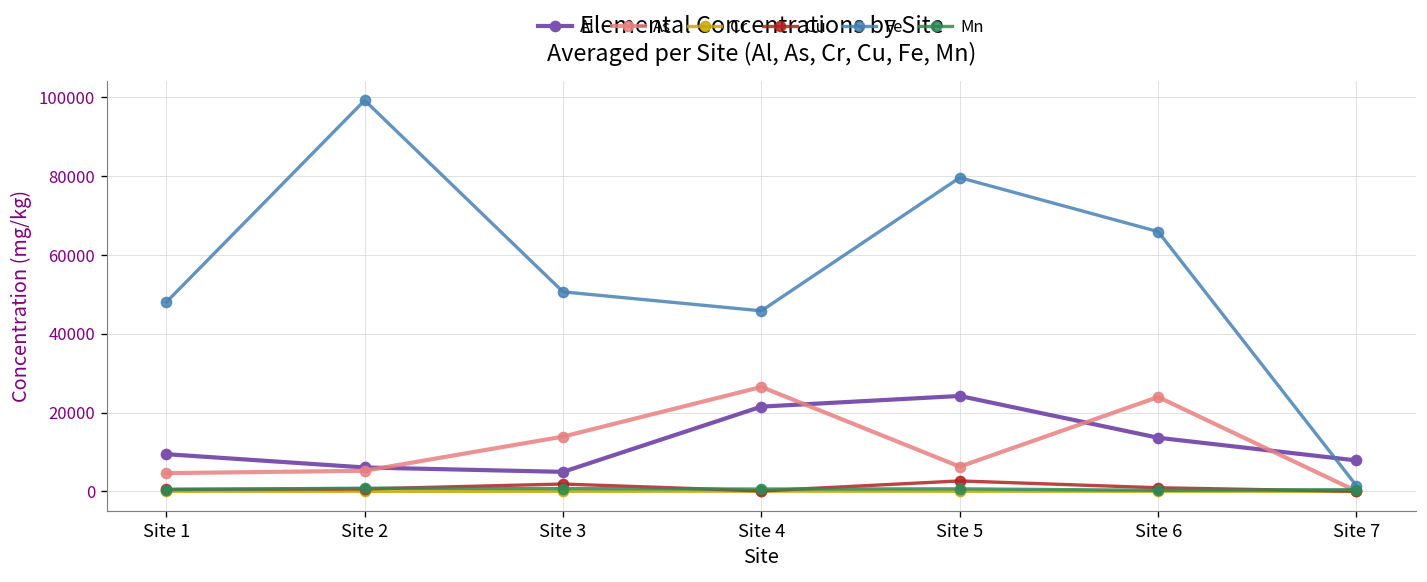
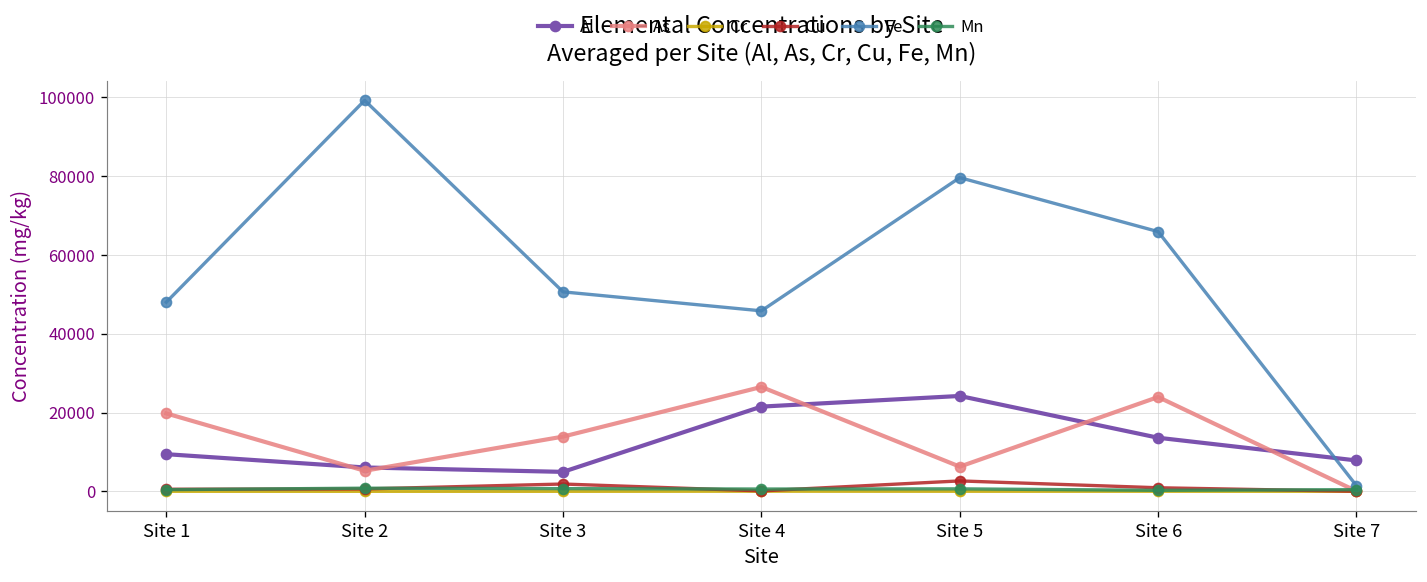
As, Site 1: 5000 -> 20000
